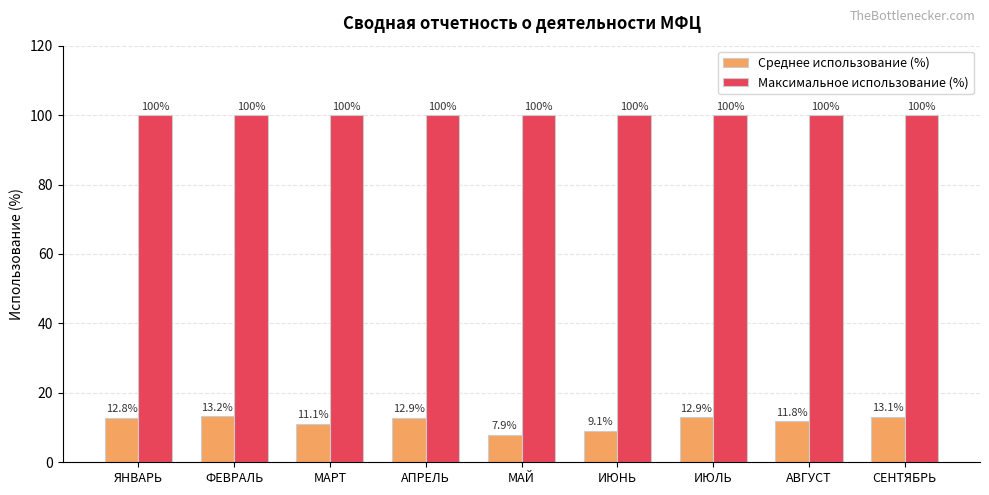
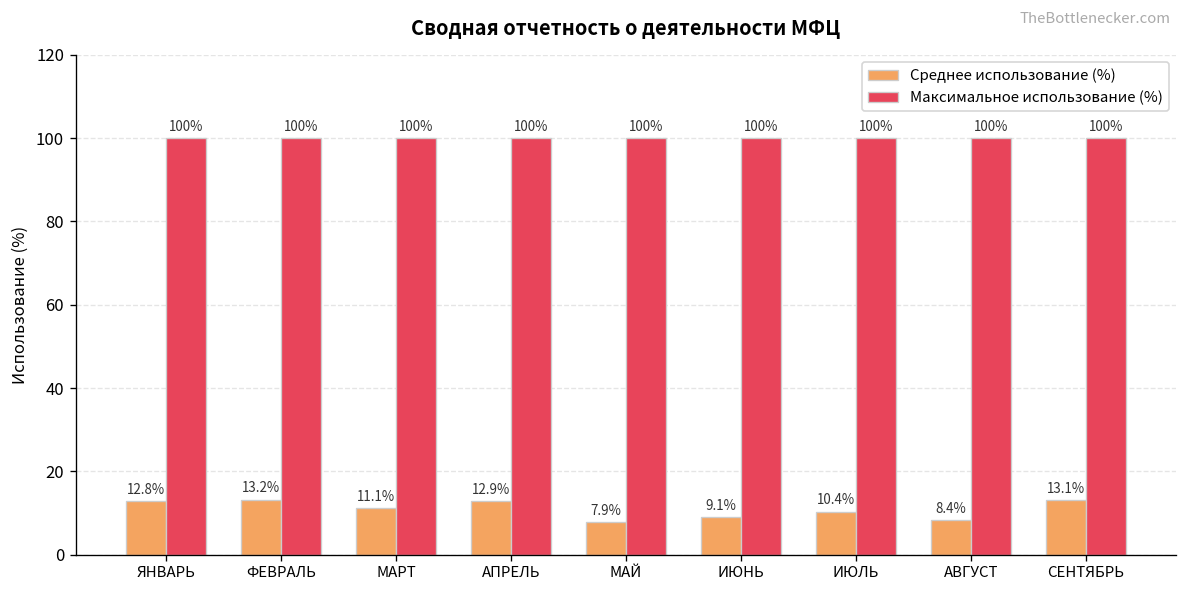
Среднее использование (%), ИЮЛЬ: 12.9% -> 10.4%
Среднее использование (%), АВГУСТ: 11.8% -> 8.4%
